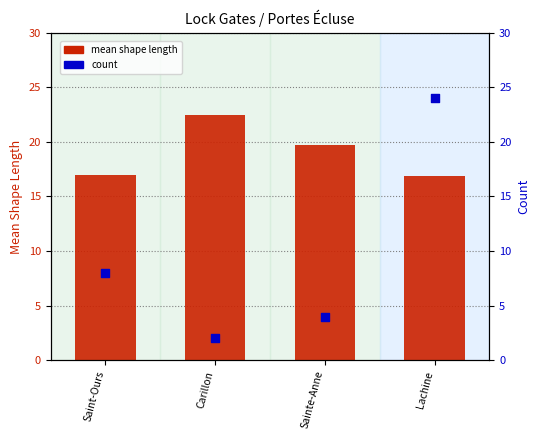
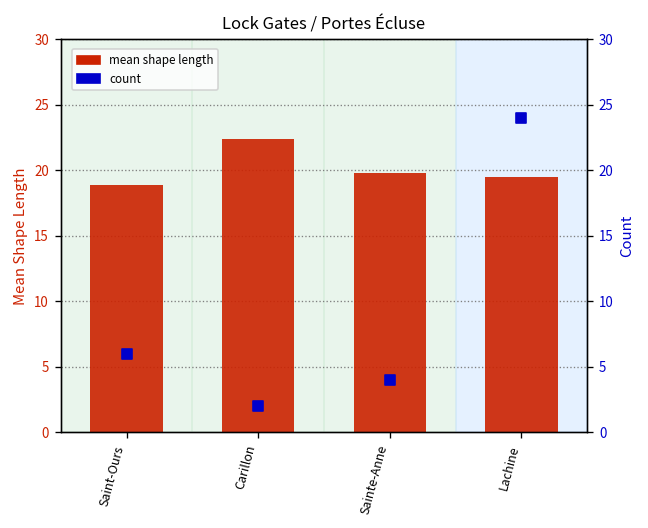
mean shape length, Saint-Ours: 17.0 -> 18.9
mean shape length, Lachine: 16.9 -> 19.5
count, Saint-Ours: 8 -> 6
